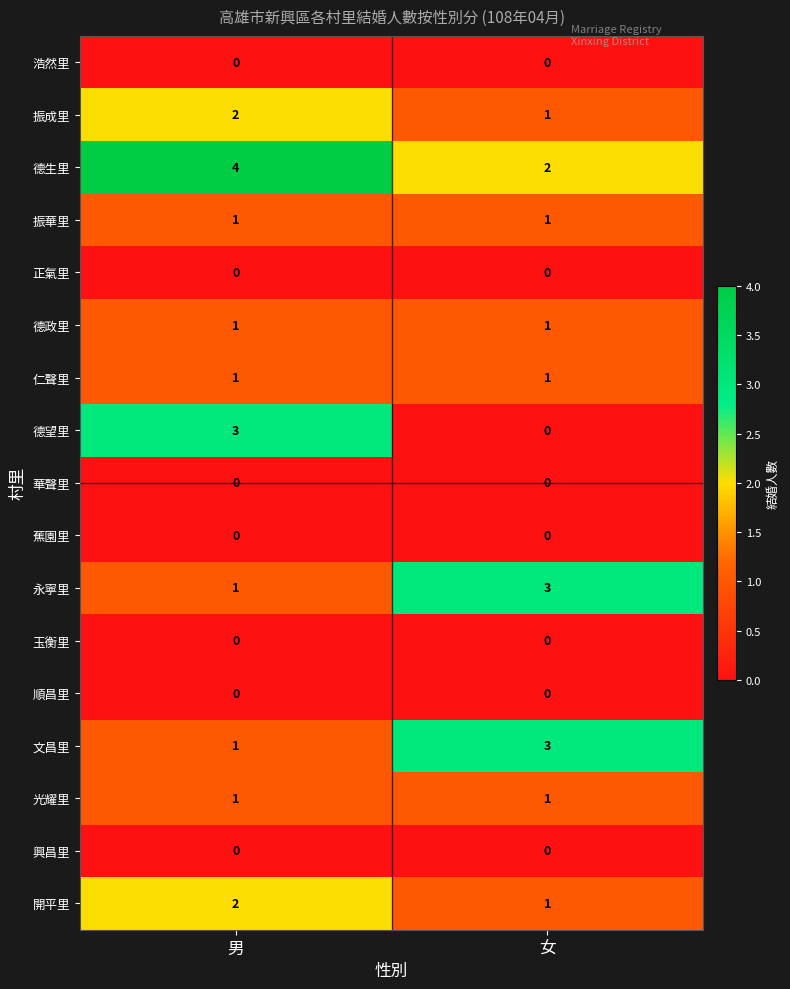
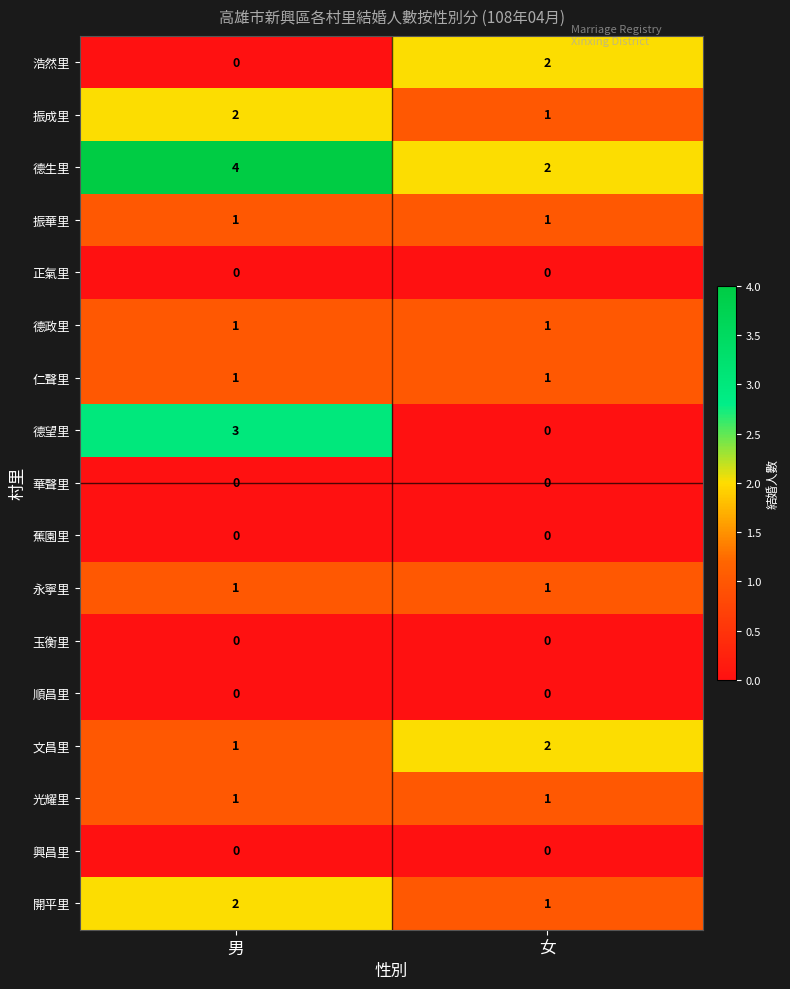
浩然里, 女: 0 -> 2
永寧里, 女: 3 -> 1
文昌里, 女: 3 -> 2
